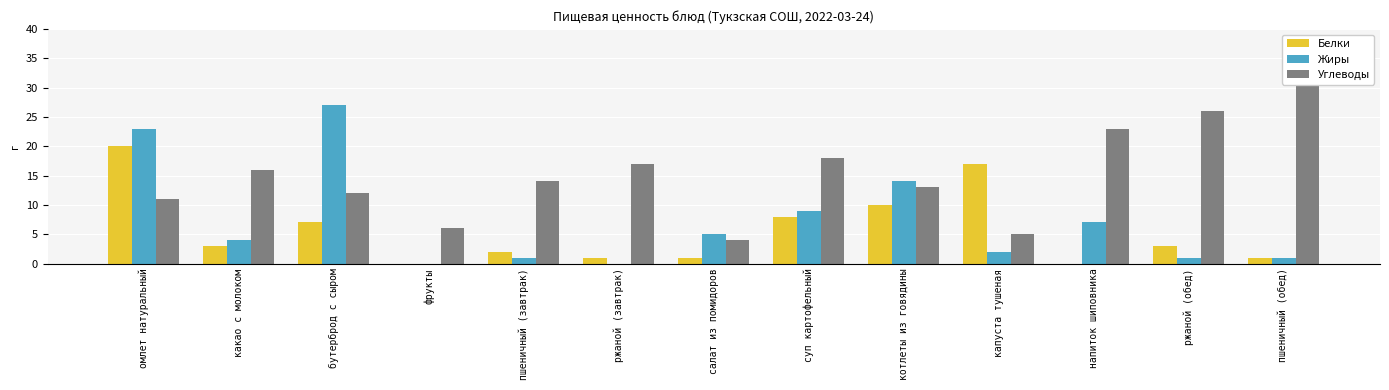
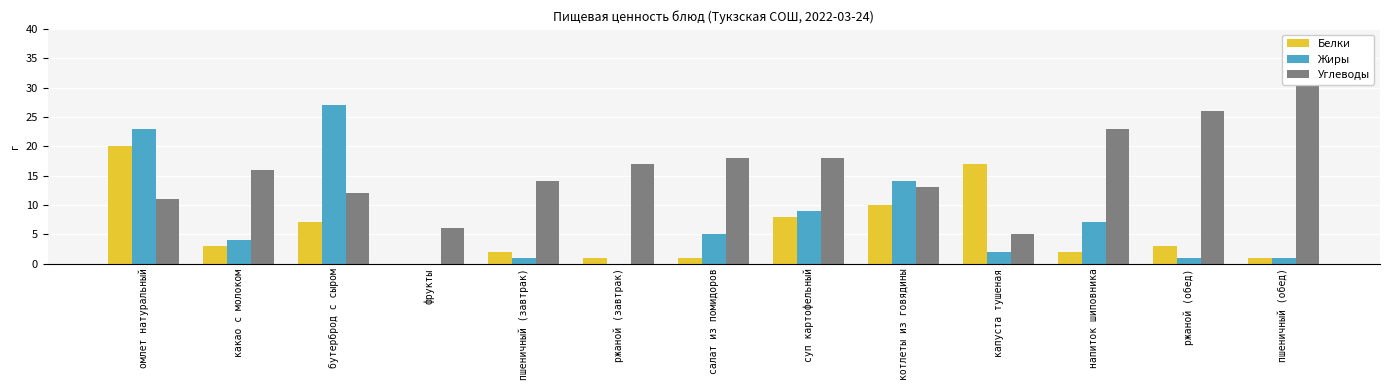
Углеводы, салат из помидоров: 4 -> 18
Белки, напиток шиповника: 0 -> 2
